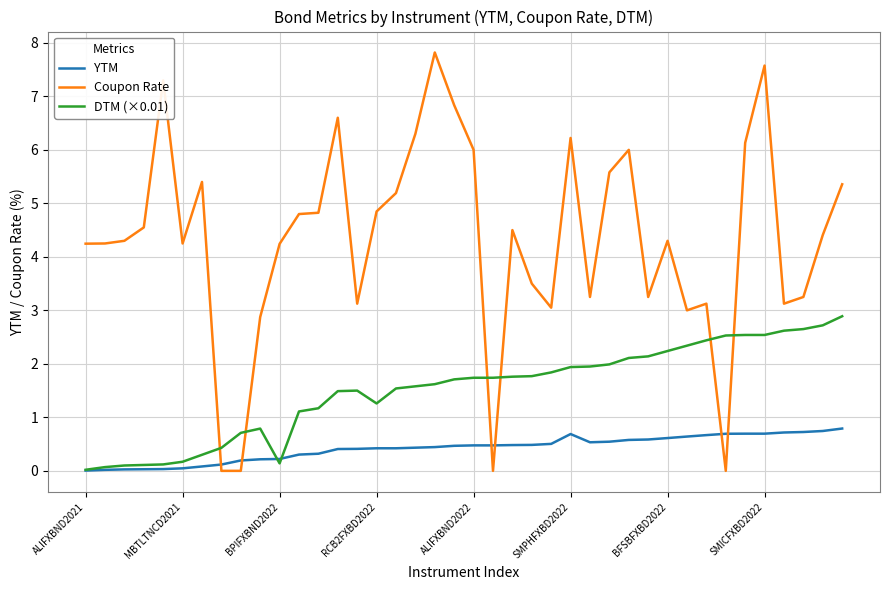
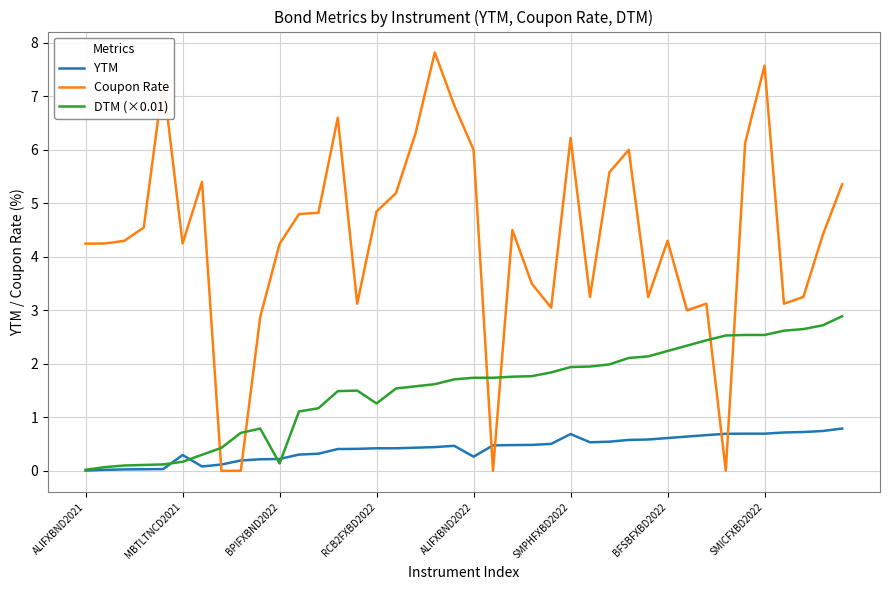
YTM, MBTLTNCD2021: 0.0 -> 0.3
YTM, ALIFXBND2022: 0.5 -> 0.3
